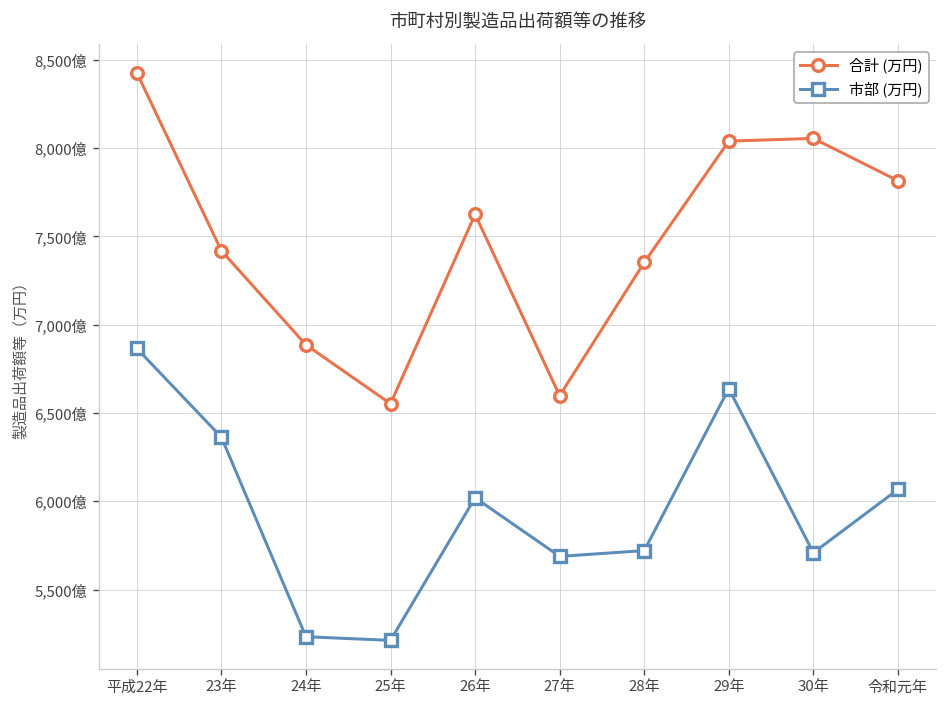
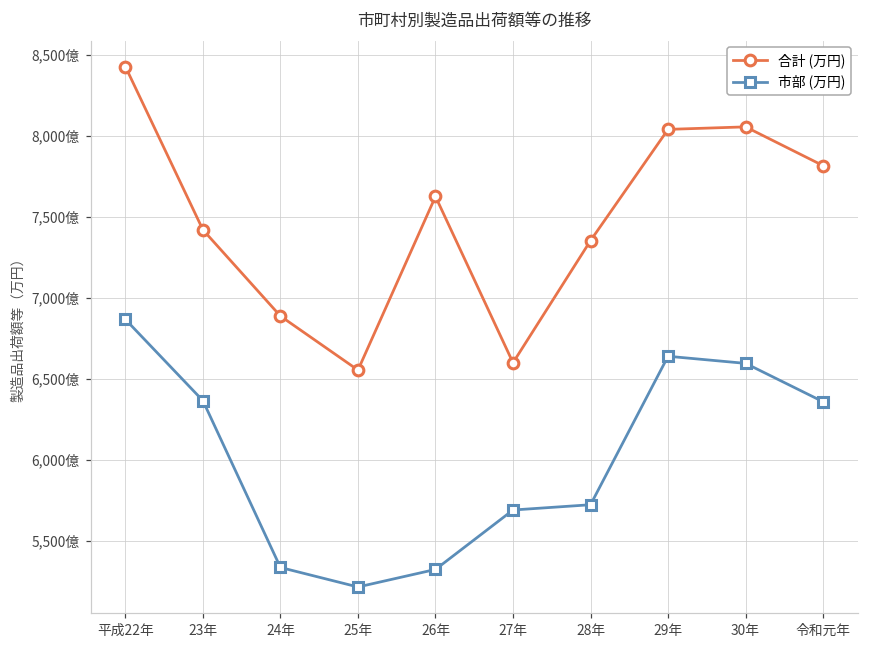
市部 (万円), 24年: 5,230億 -> 5,330億
市部 (万円), 26年: 6,020億 -> 5,320億
市部 (万円), 30年: 5,710億 -> 6,590億
市部 (万円), 令和元年: 6,070億 -> 6,360億
